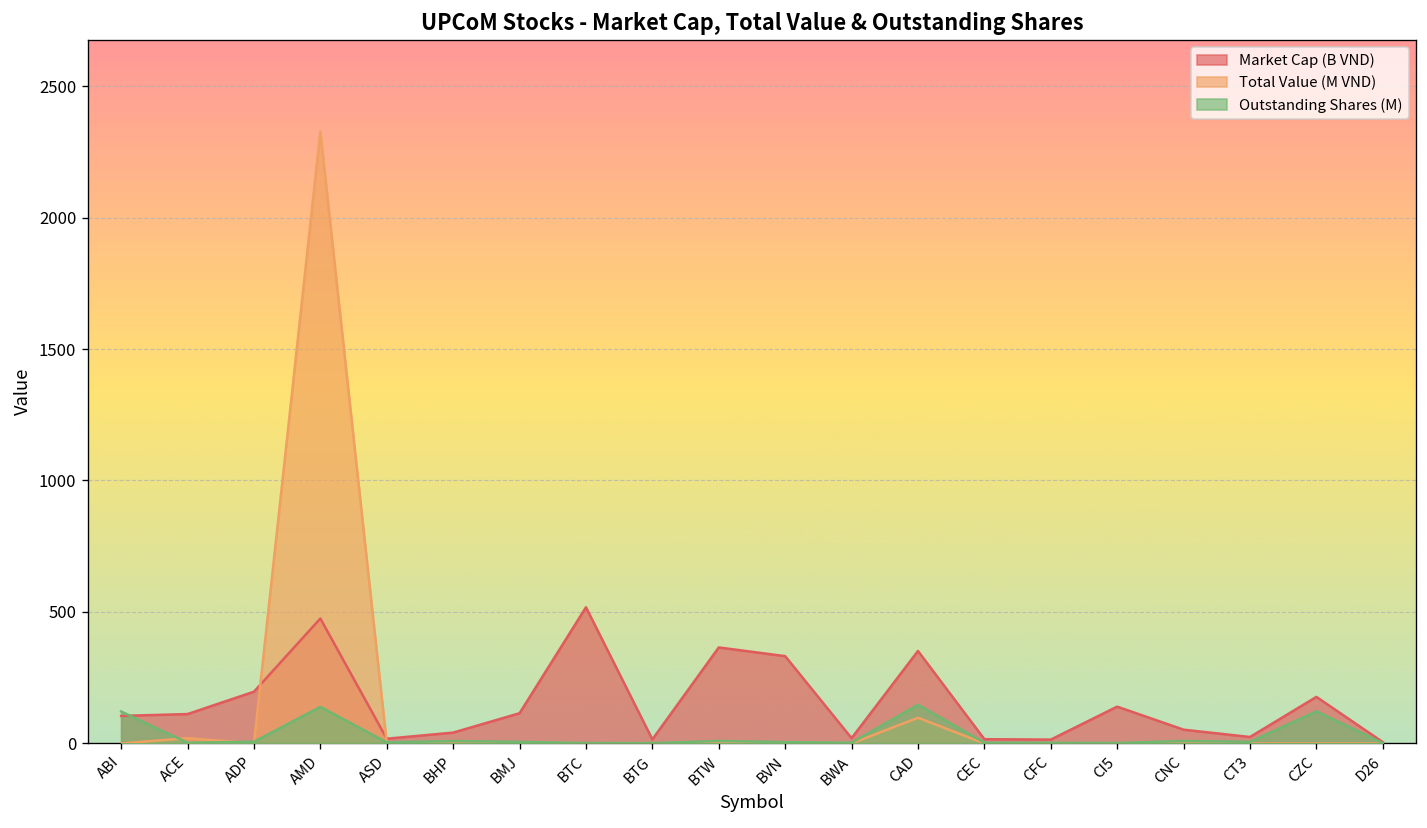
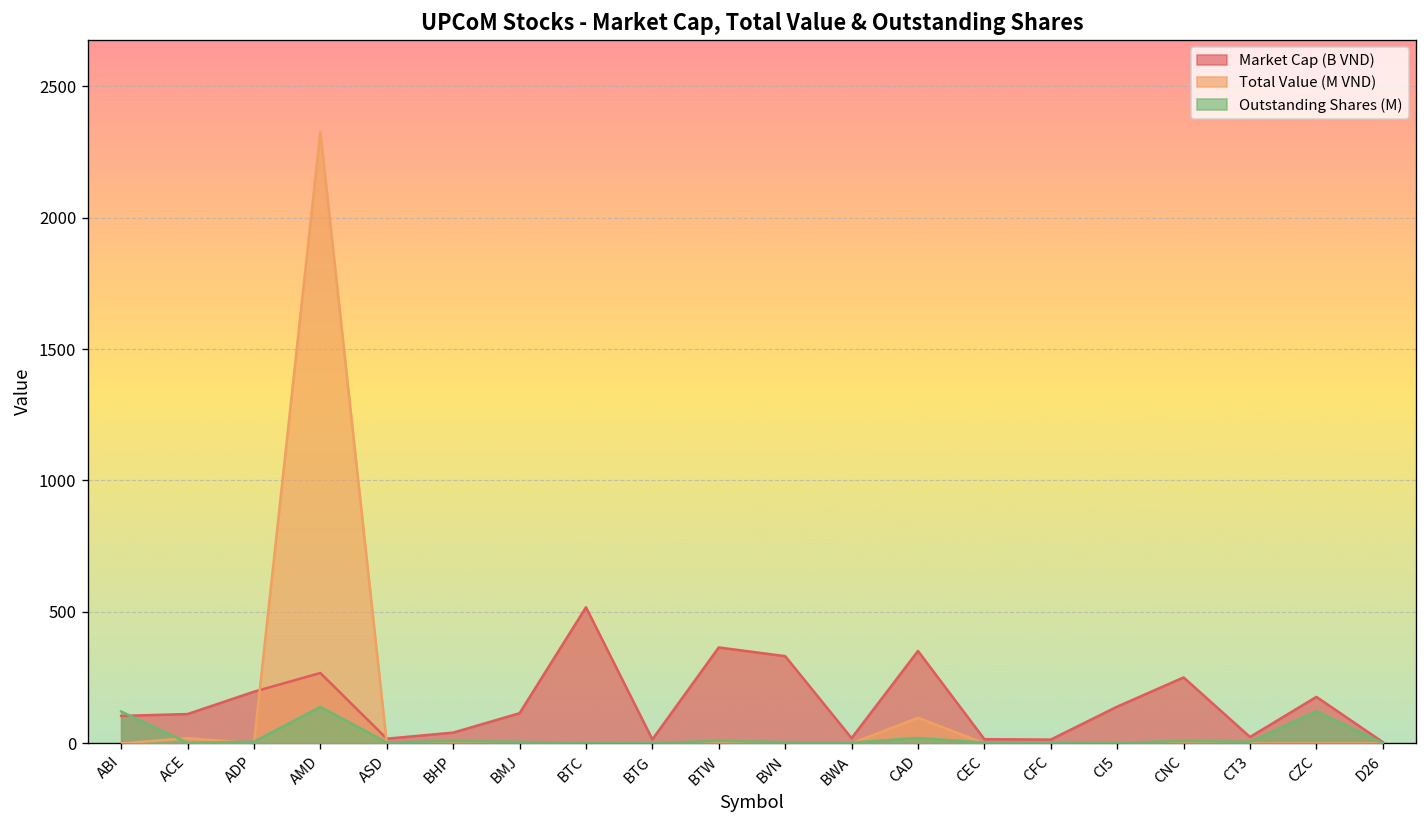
Market Cap (B VND), AMD: 480 -> 270
Outstanding Shares (M), CAD: 150 -> 20
Market Cap (B VND), CNC: 50 -> 250
